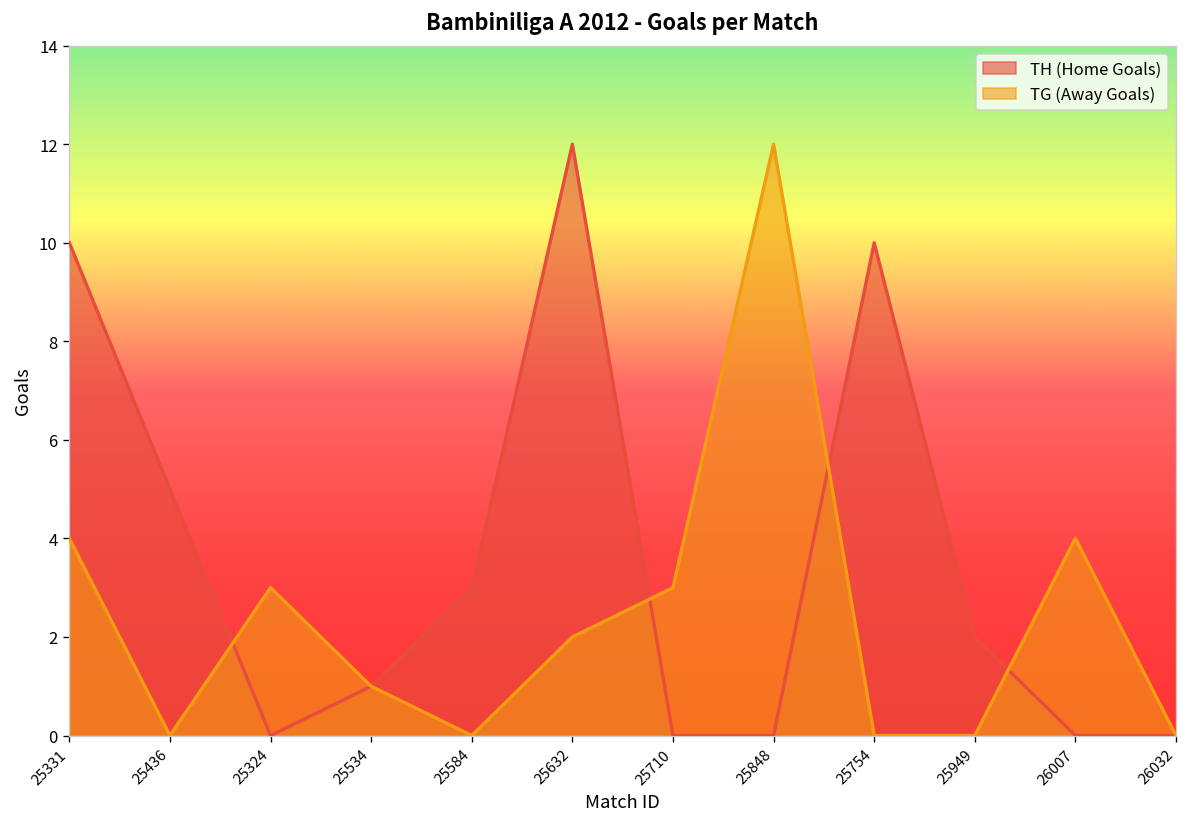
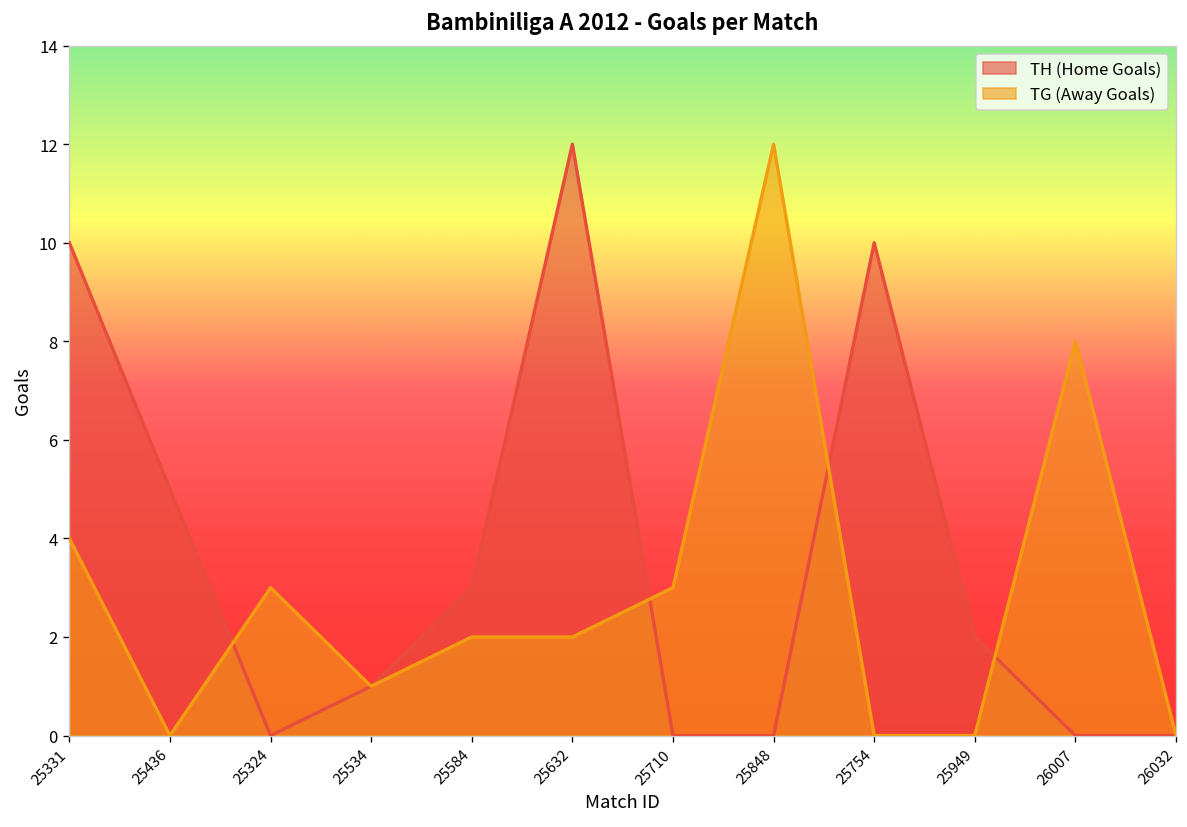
TG (Away Goals), 25584: 0 -> 2
TG (Away Goals), 26007: 4 -> 8
